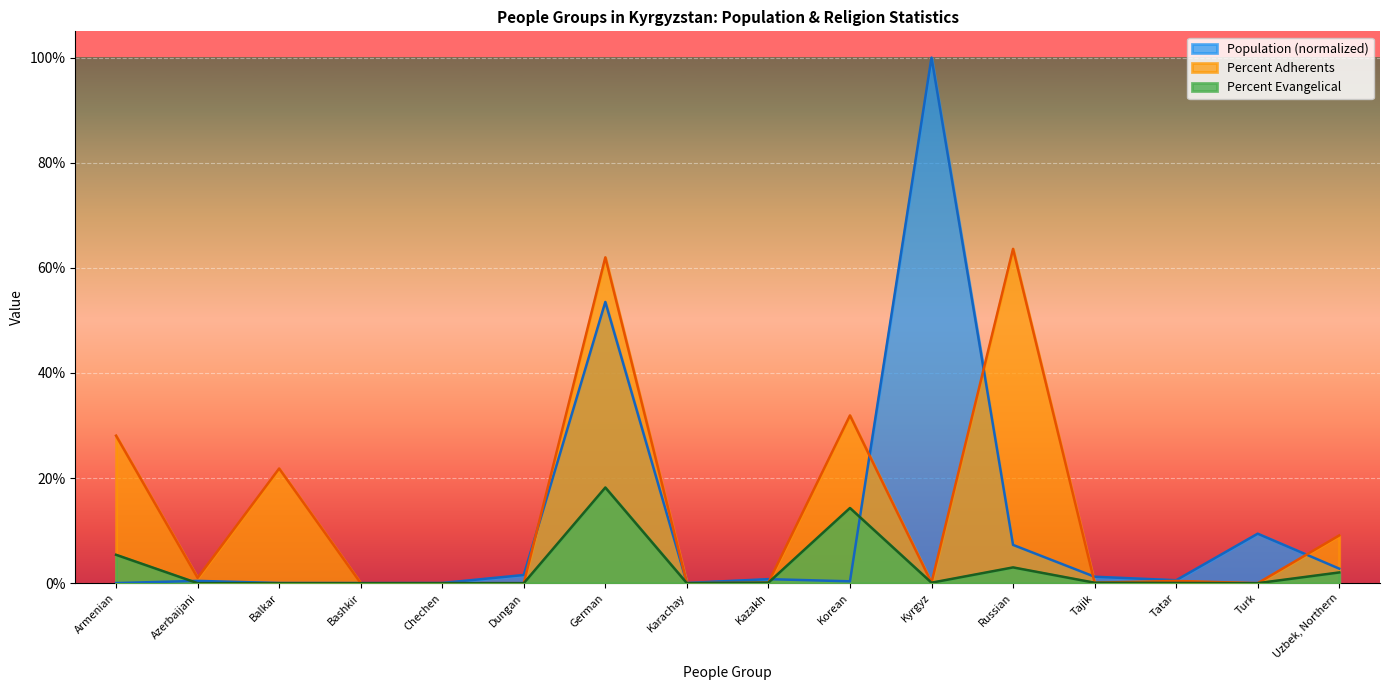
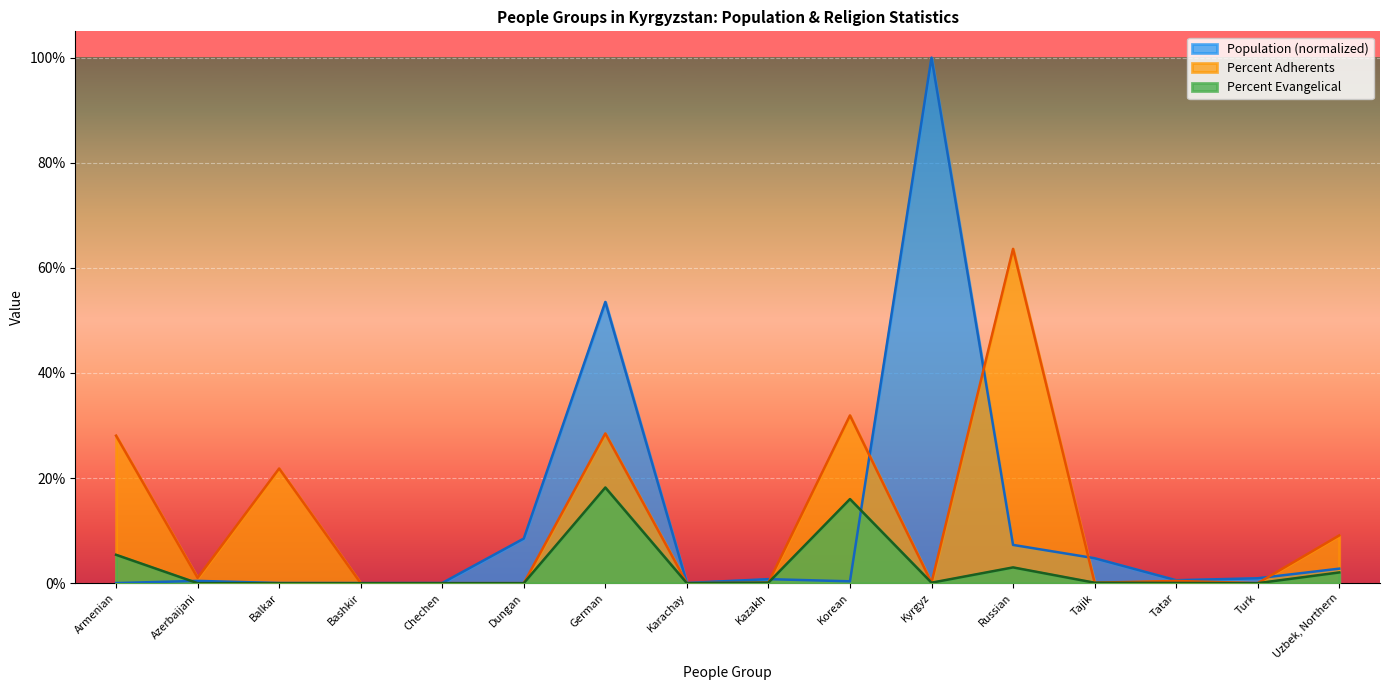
Population (normalized), Dungan: 2% -> 8%
Percent Adherents, German: 62% -> 28%
Percent Evangelical, Korean: 14% -> 16%
Population (normalized), Tajik: 1% -> 5%
Population (normalized), Turk: 9% -> 1%
